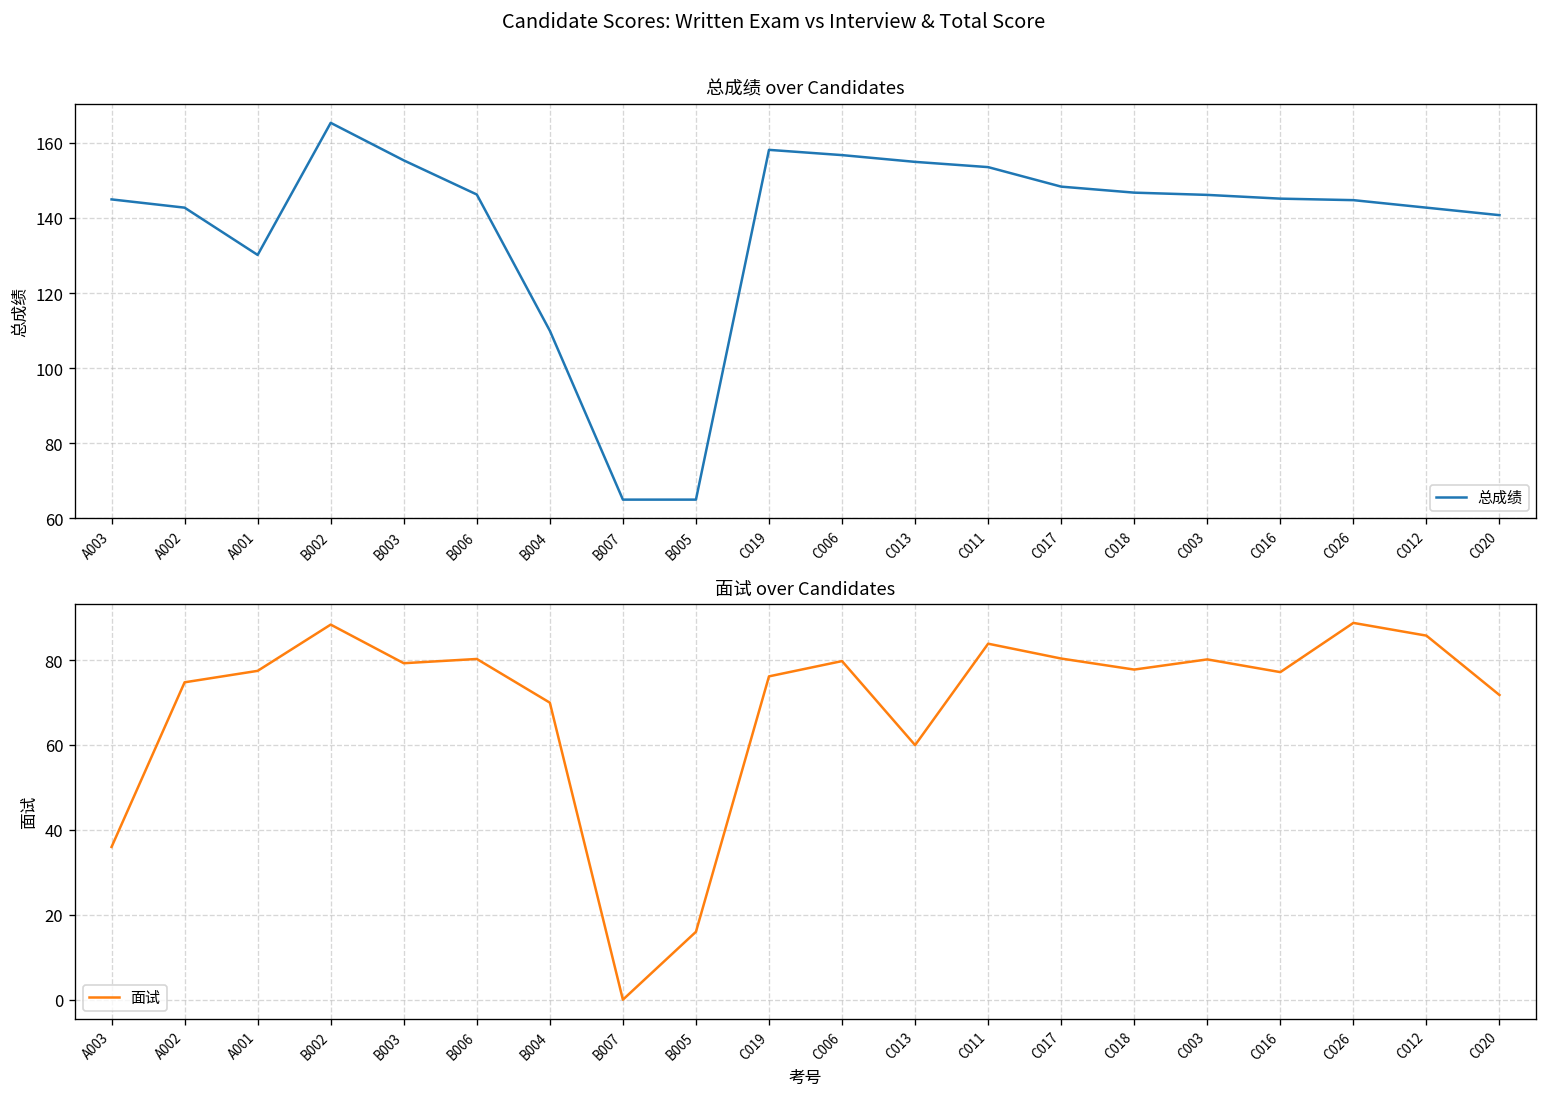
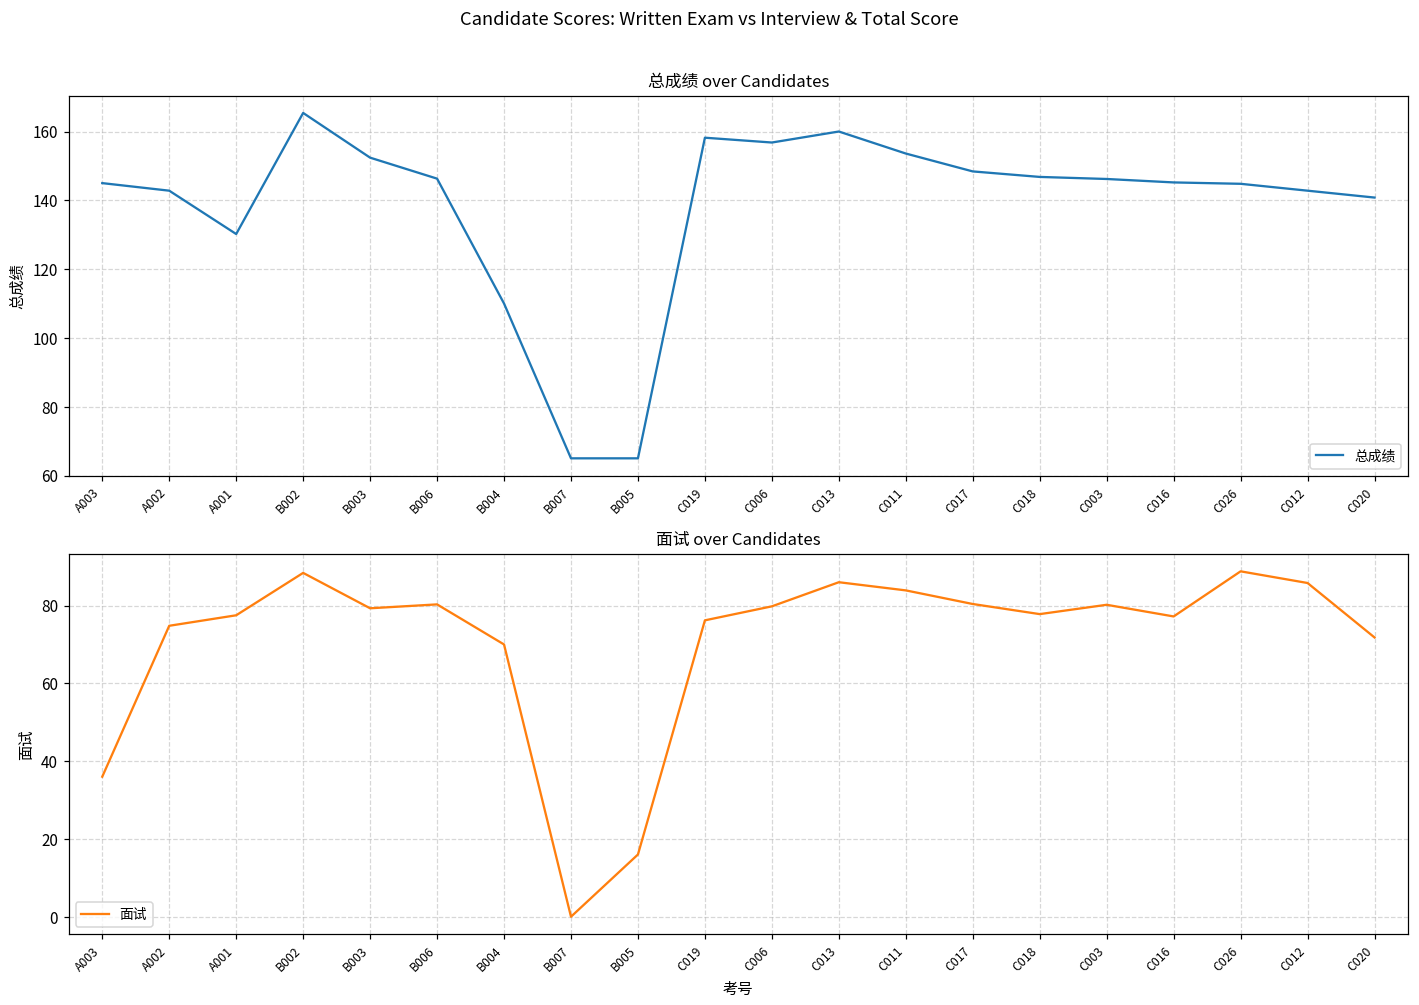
总成绩 over Candidates, B003: 155 -> 152
总成绩 over Candidates, C013: 155 -> 160
面试 over Candidates, C013: 60 -> 86
